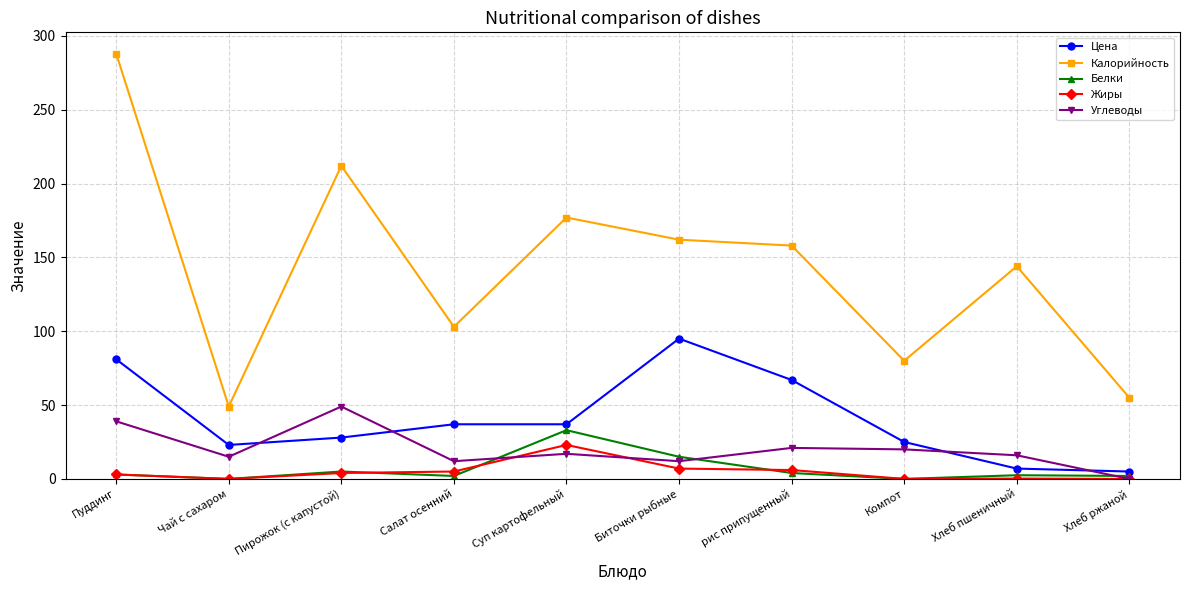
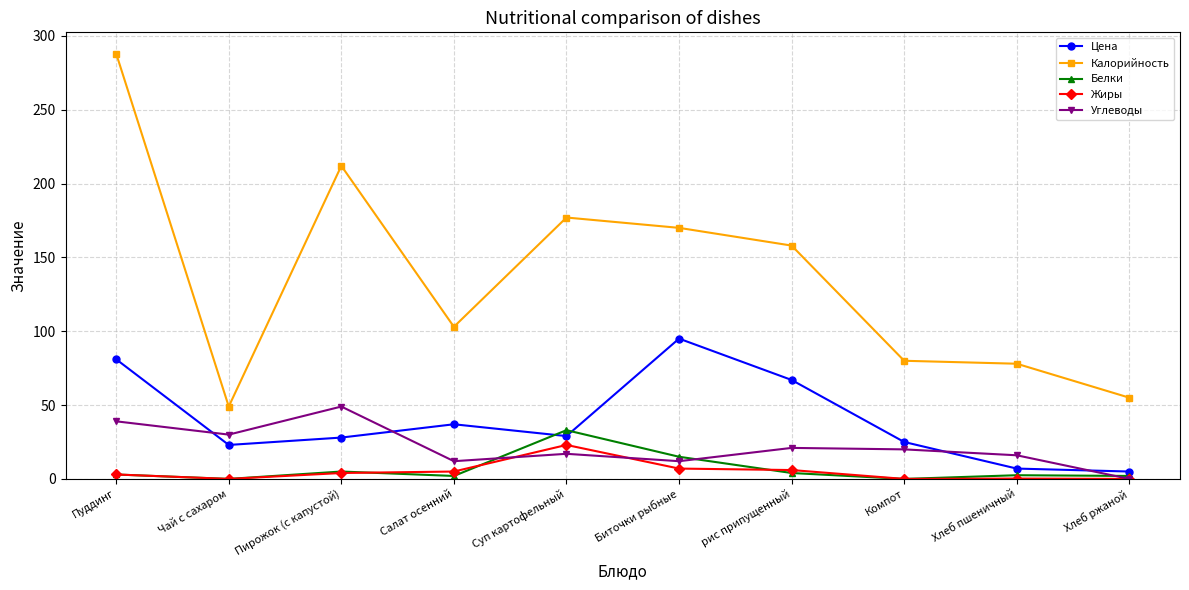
Углеводы, Чай с сахаром: 15 -> 30
Цена, Суп картофельный: 37 -> 29
Калорийность, Биточки рыбные: 162 -> 170
Калорийность, Хлеб пшеничный: 144 -> 78
